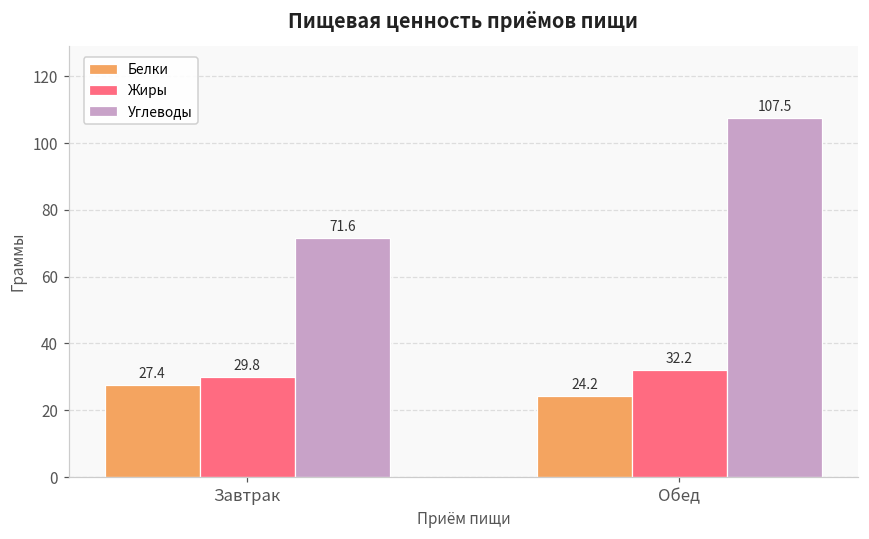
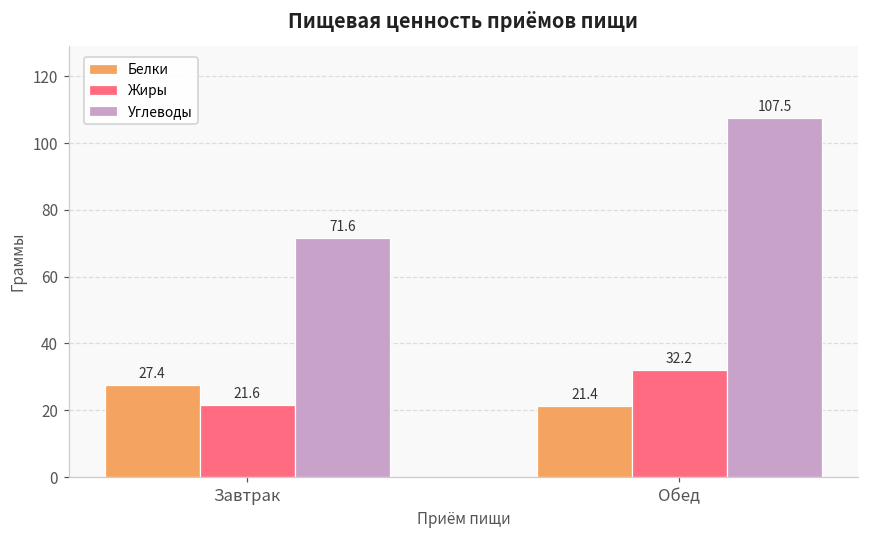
Жиры, Завтрак: 29.8 -> 21.6
Белки, Обед: 24.2 -> 21.4
